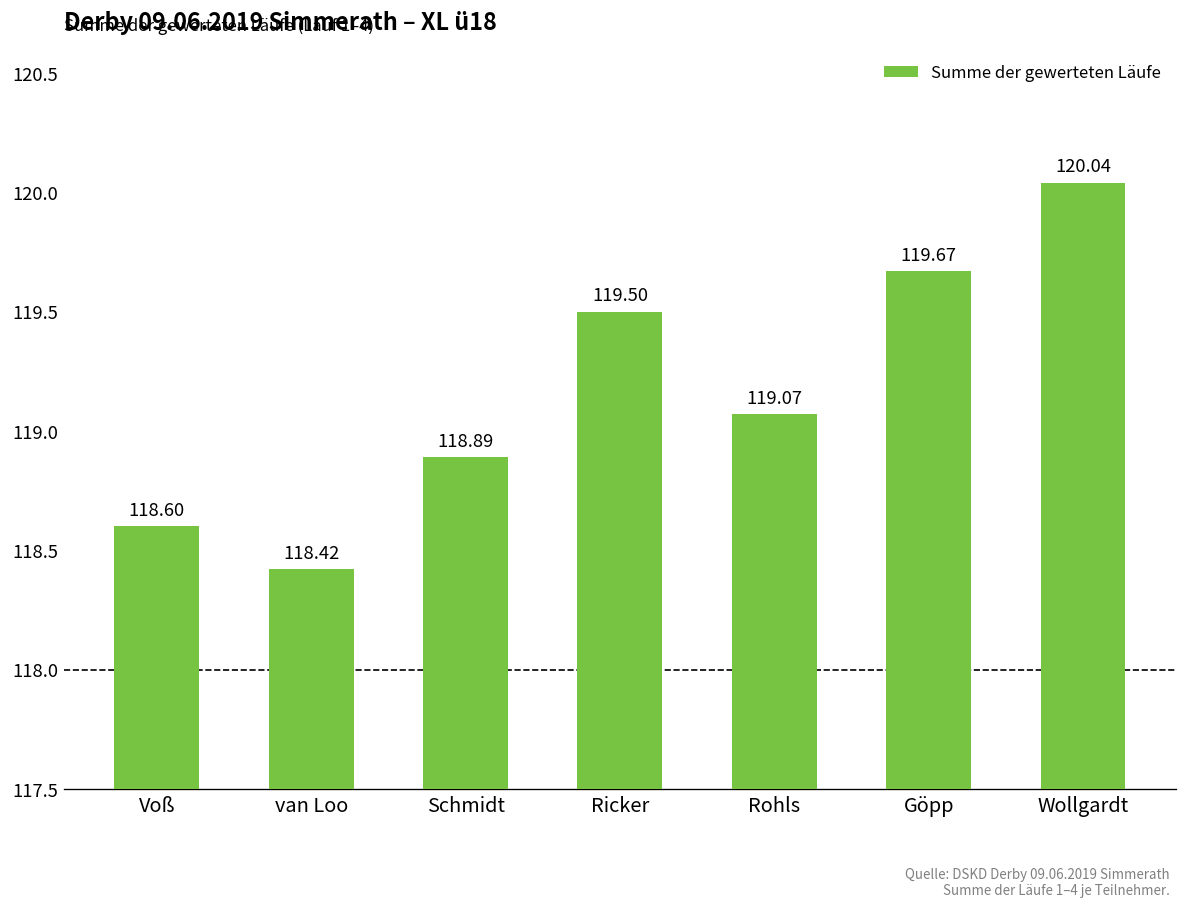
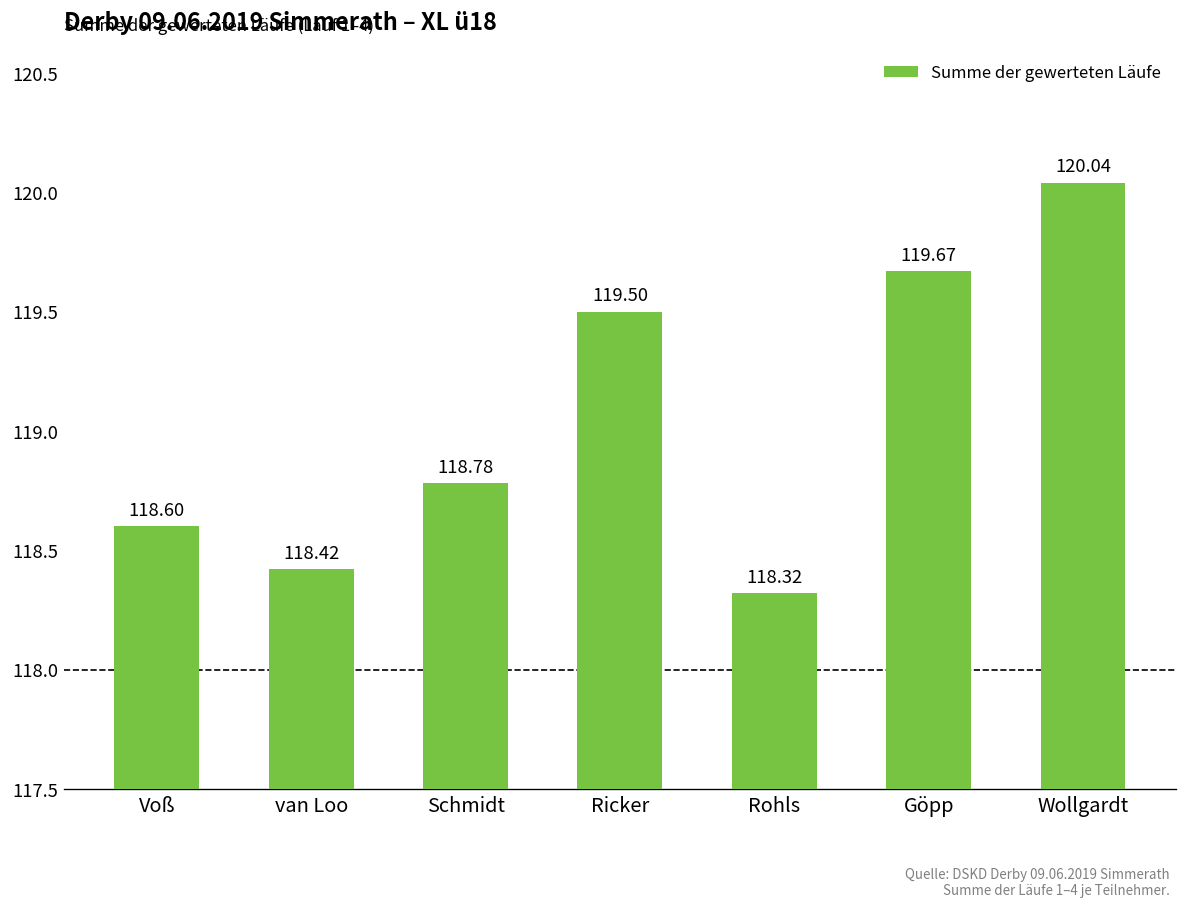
Schmidt: 118.89 -> 118.78
Rohls: 119.07 -> 118.32
